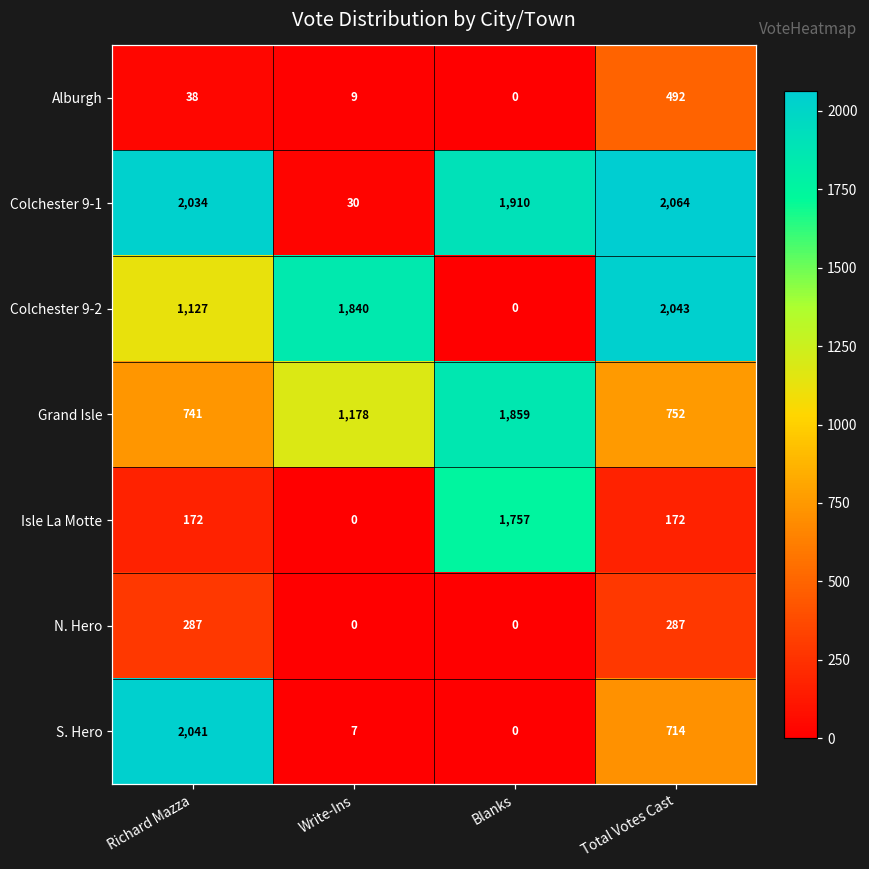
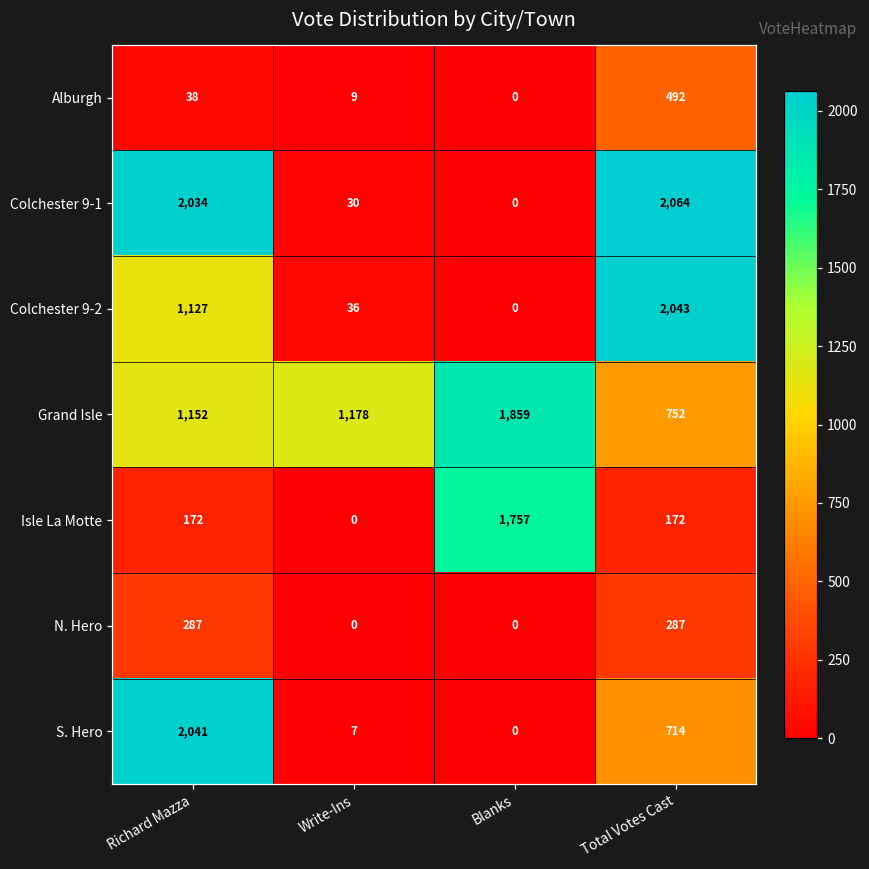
Colchester 9-1, Blanks: 1,910 -> 0
Colchester 9-2, Write-Ins: 1,840 -> 36
Grand Isle, Richard Mazza: 741 -> 1,152
